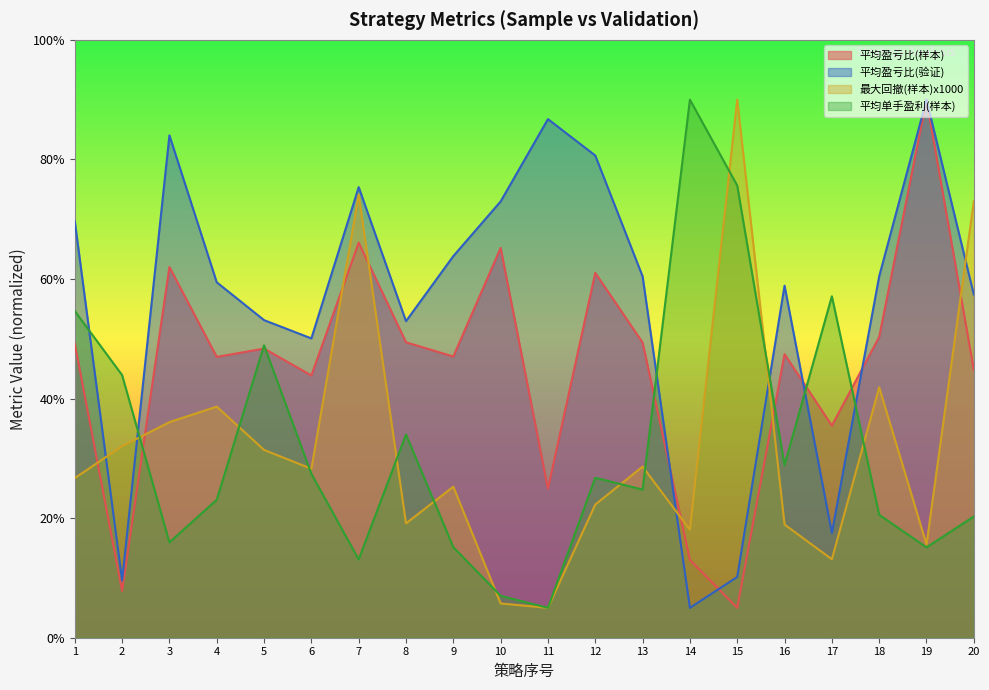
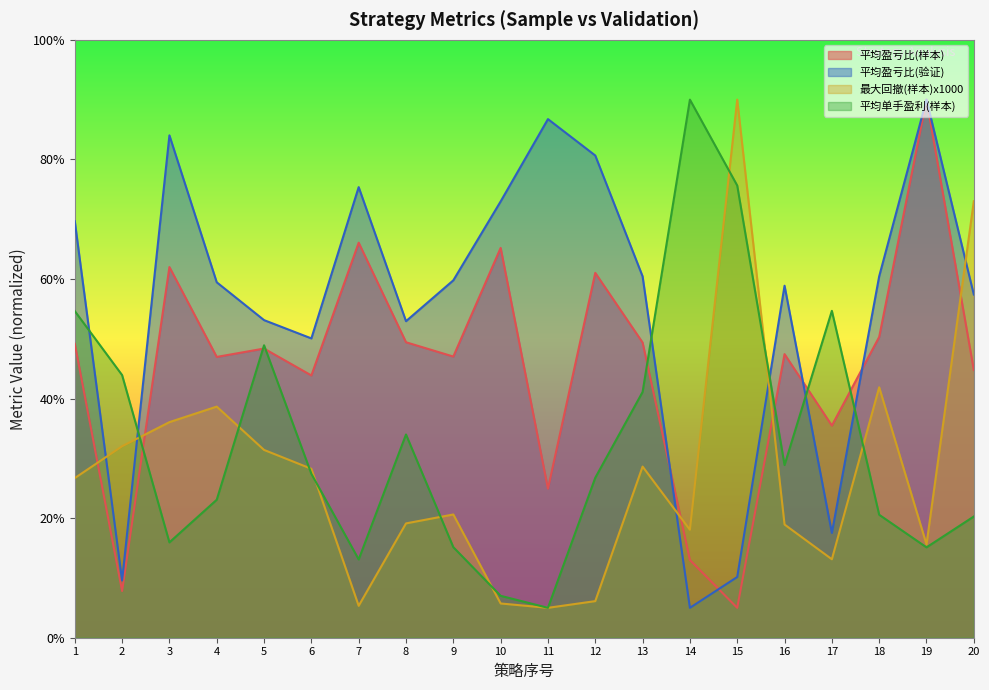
最大回撤(样本)x1000, 7: 74% -> 5%
平均盈亏比(验证), 9: 64% -> 60%
最大回撤(样本)x1000, 9: 25% -> 21%
最大回撤(样本)x1000, 12: 22% -> 6%
平均单手盈利(样本), 13: 25% -> 41%
平均单手盈利(样本), 17: 57% -> 55%
